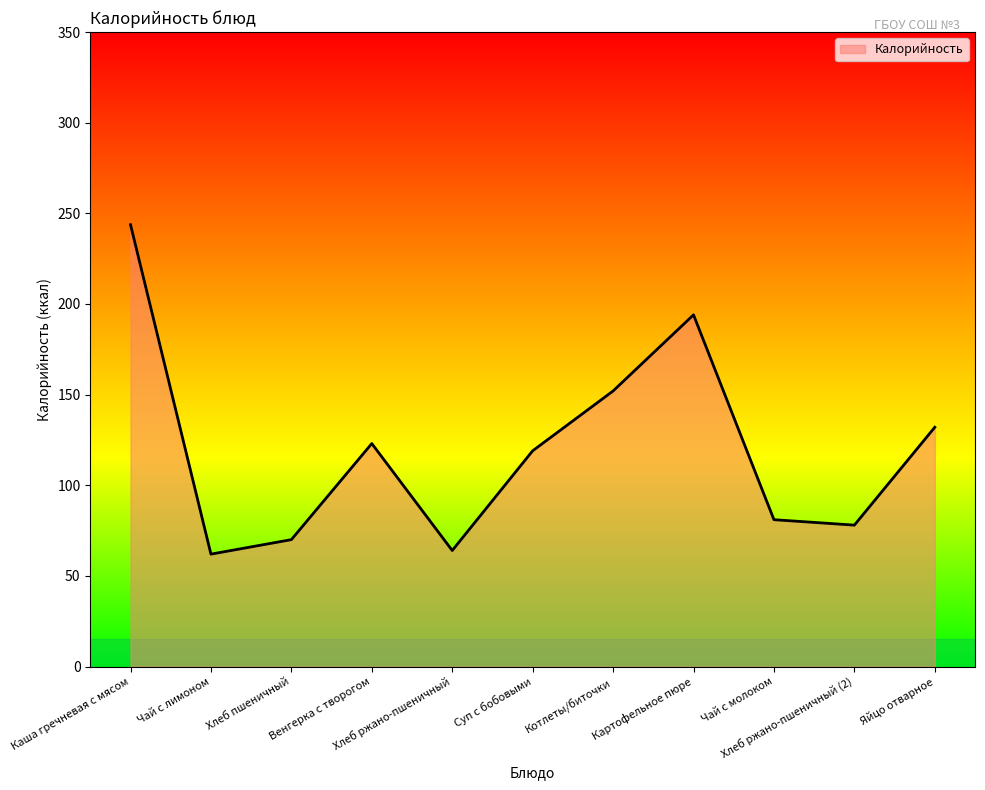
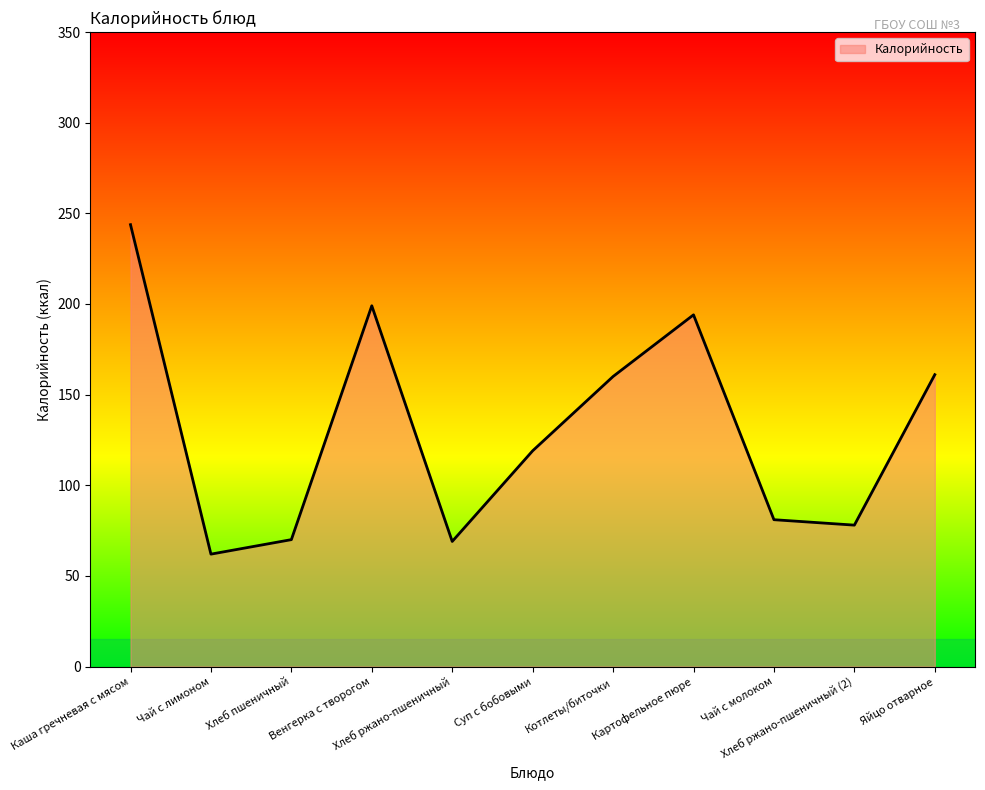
Венгерка с творогом: 123 -> 199
Хлеб ржано-пшеничный: 64 -> 69
Котлеты/биточки: 152 -> 160
Яйцо отварное: 132 -> 161
